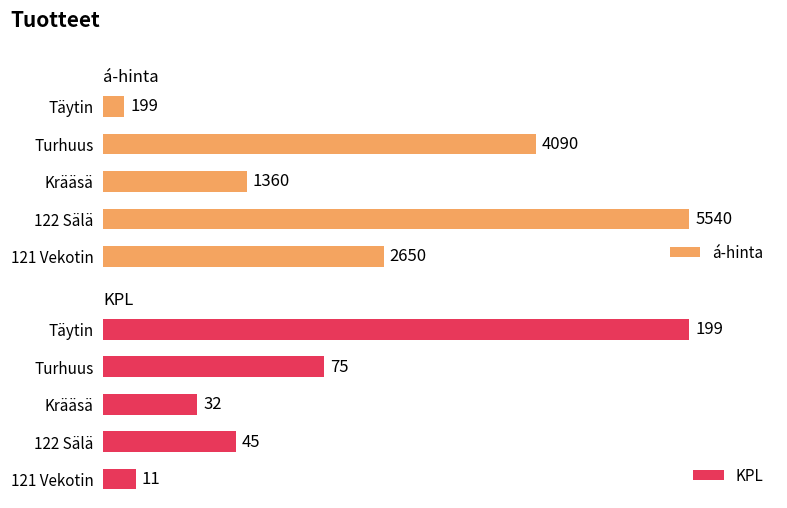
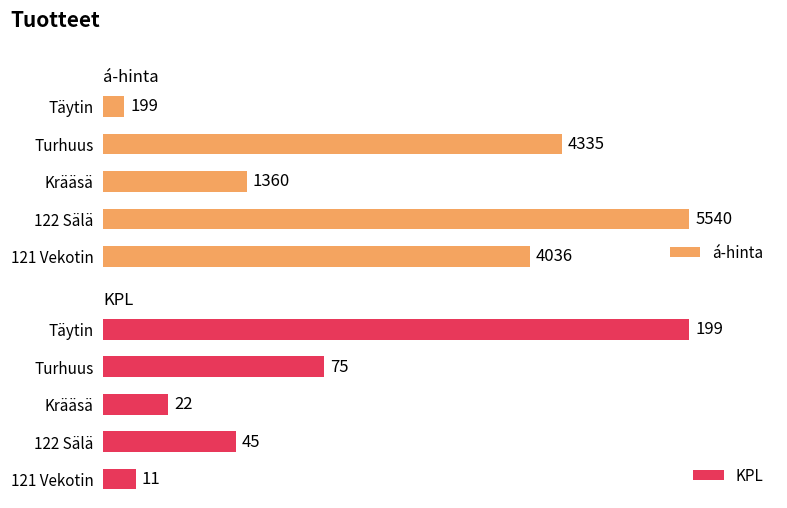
á-hinta, Turhuus: 4090 -> 4335
á-hinta, 121 Vekotin: 2650 -> 4036
KPL, Krääsä: 32 -> 22
